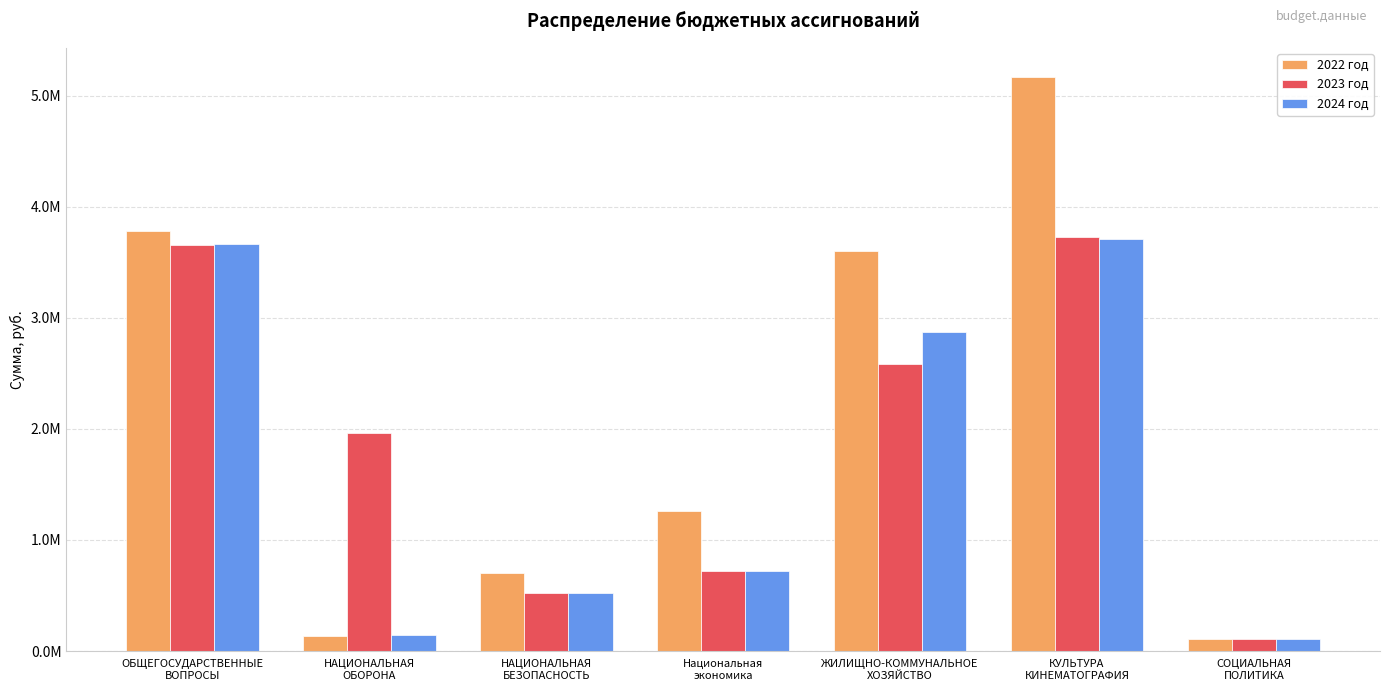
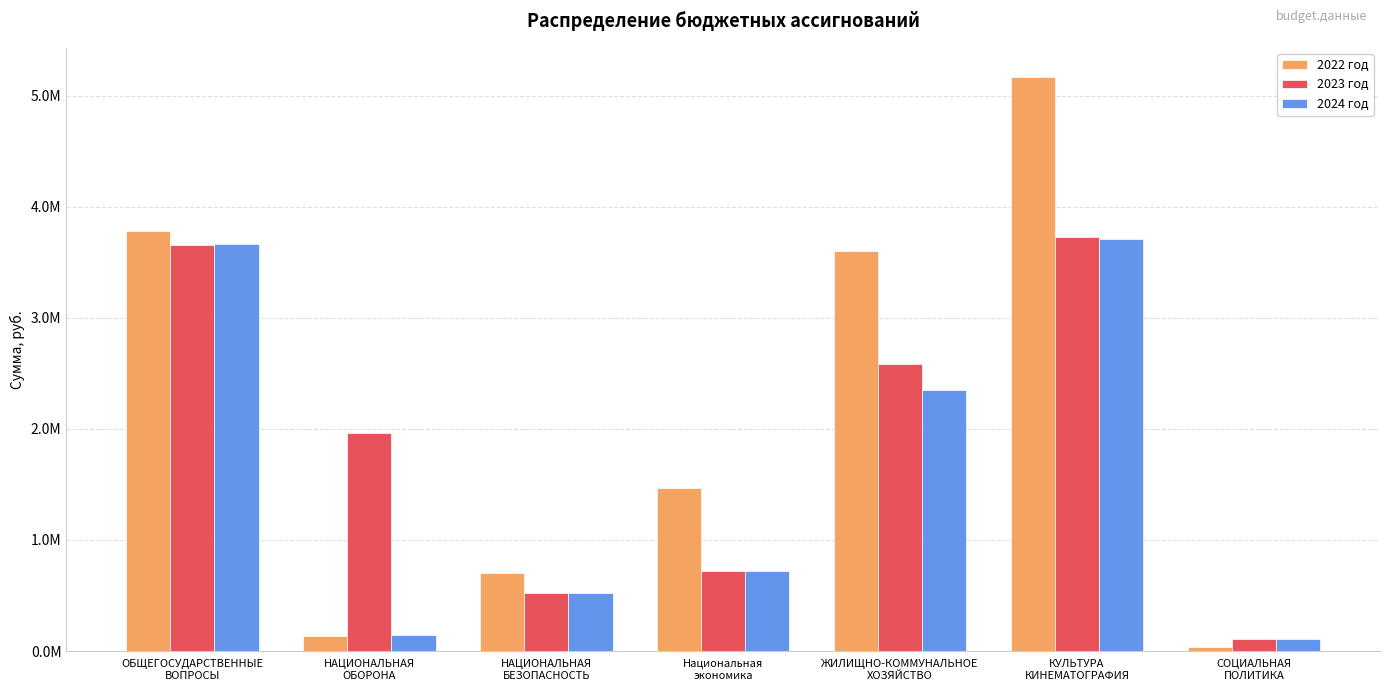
2022 год, Национальная экономика: 1260000 -> 1470000
2024 год, ЖИЛИЩНО-КОММУНАЛЬНОЕ ХОЗЯЙСТВО: 2880000 -> 2350000
2022 год, СОЦИАЛЬНАЯ ПОЛИТИКА: 110000 -> 40000
